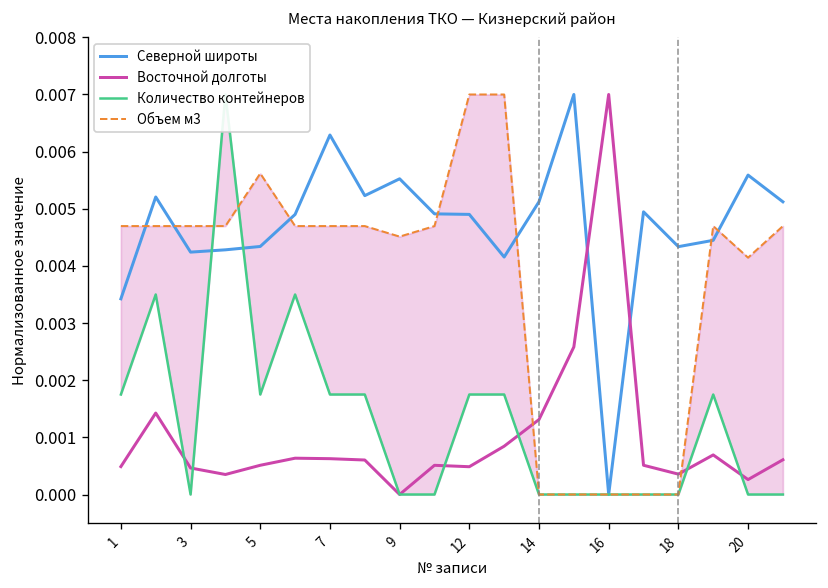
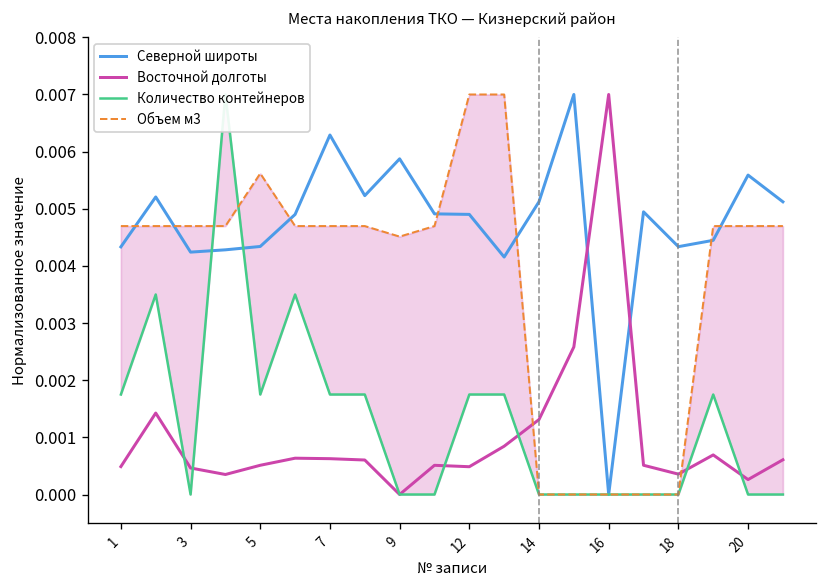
Северной широты, 1: 0.0034 -> 0.0043
Северной широты, 9: 0.0055 -> 0.0059
Объем м3, 20: 0.0041 -> 0.0047
